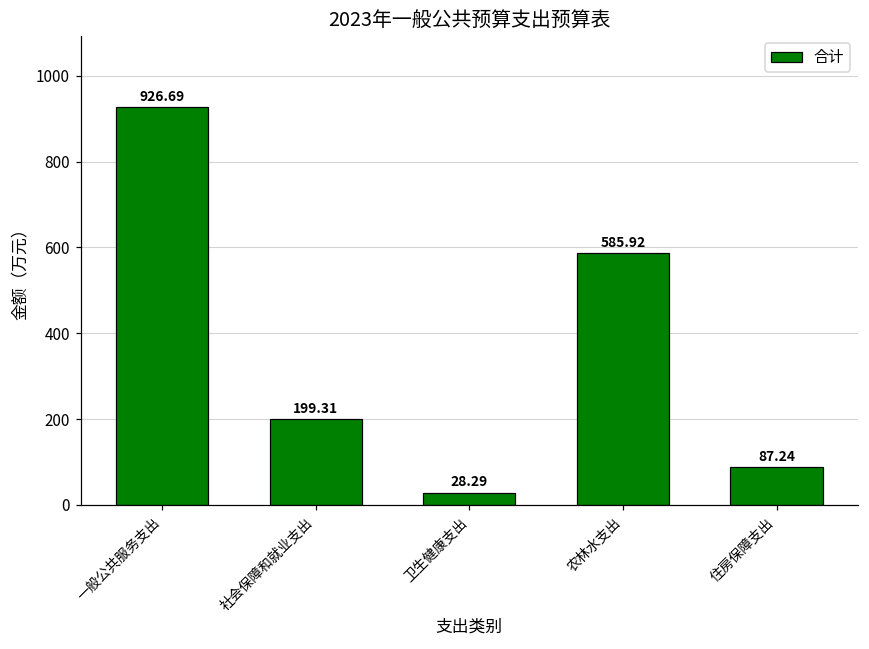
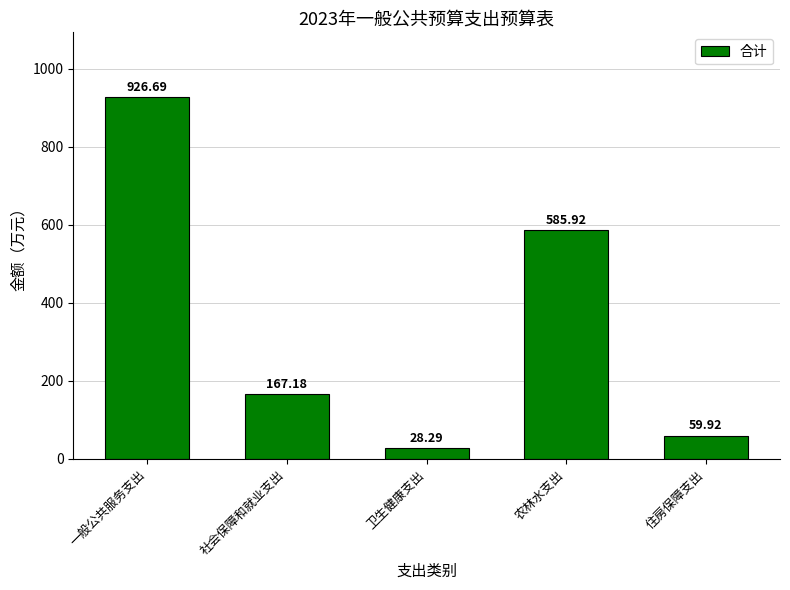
社会保障和就业支出: 199.31 -> 167.18
住房保障支出: 87.24 -> 59.92
